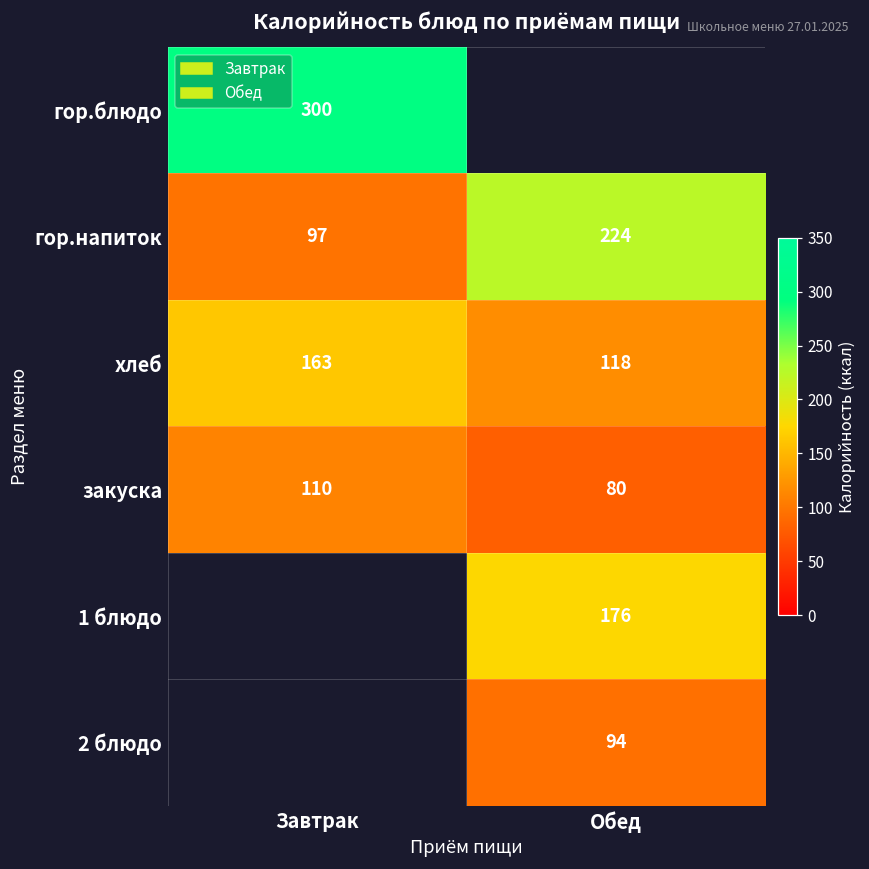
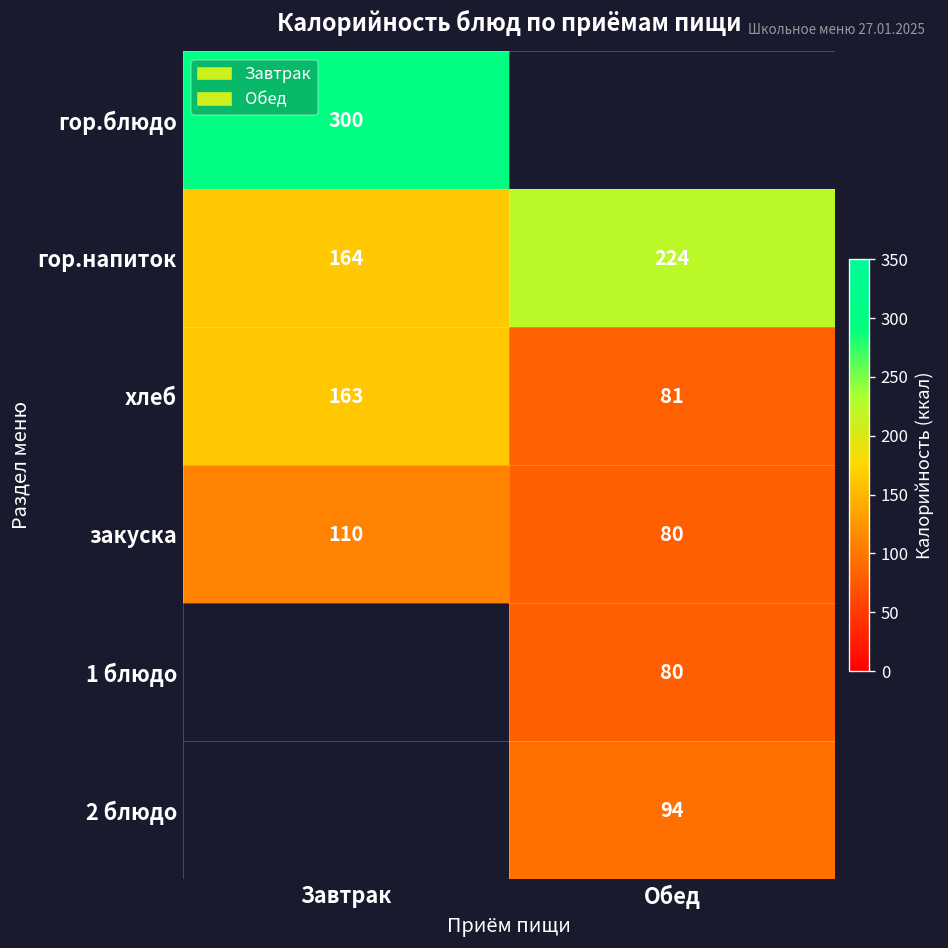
гор.напиток, Завтрак: 97 -> 164
хлеб, Обед: 118 -> 81
1 блюдо, Обед: 176 -> 80
